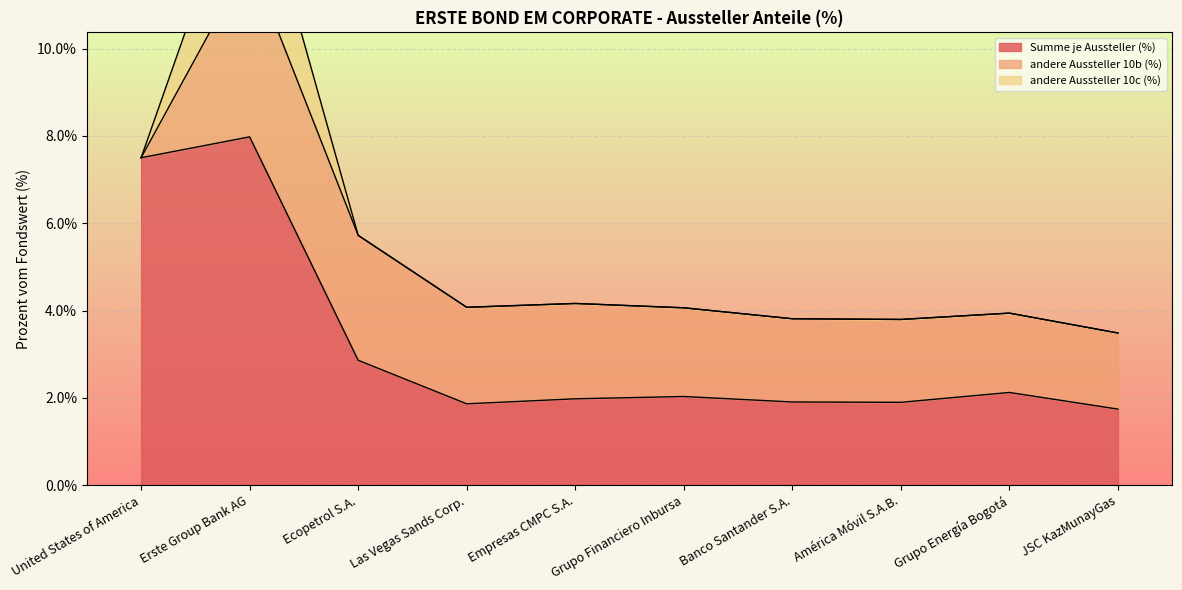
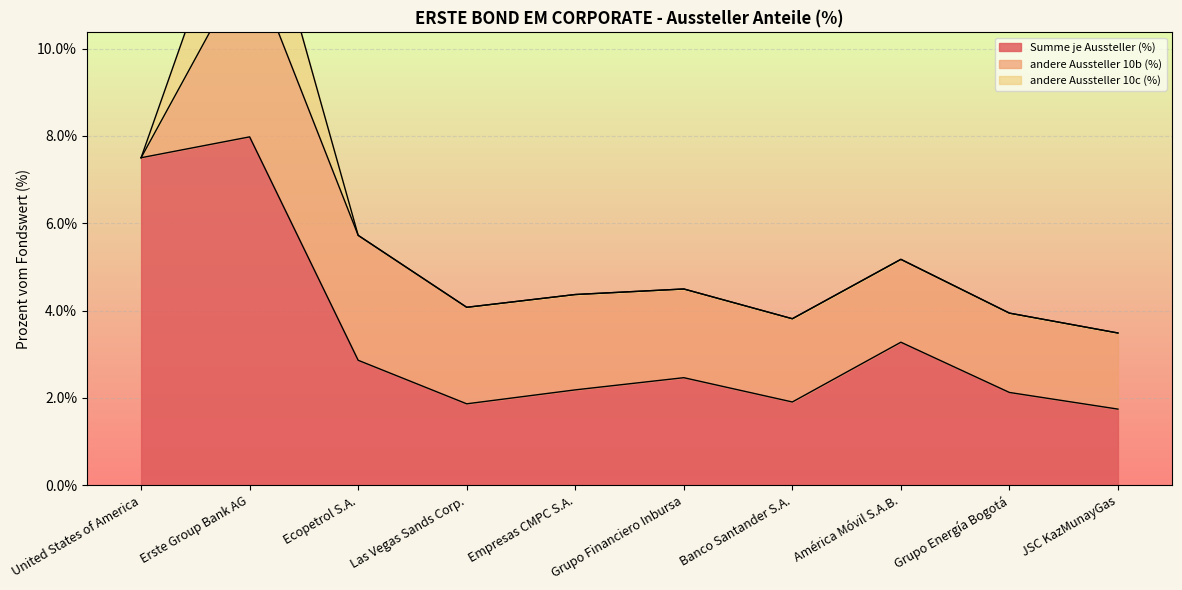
Summe je Aussteller (%), Empresas CMPC S.A.: 2.0% -> 2.2%
Summe je Aussteller (%), Grupo Financiero Inbursa: 2.0% -> 2.5%
Summe je Aussteller (%), América Móvil S.A.B.: 1.9% -> 3.3%
